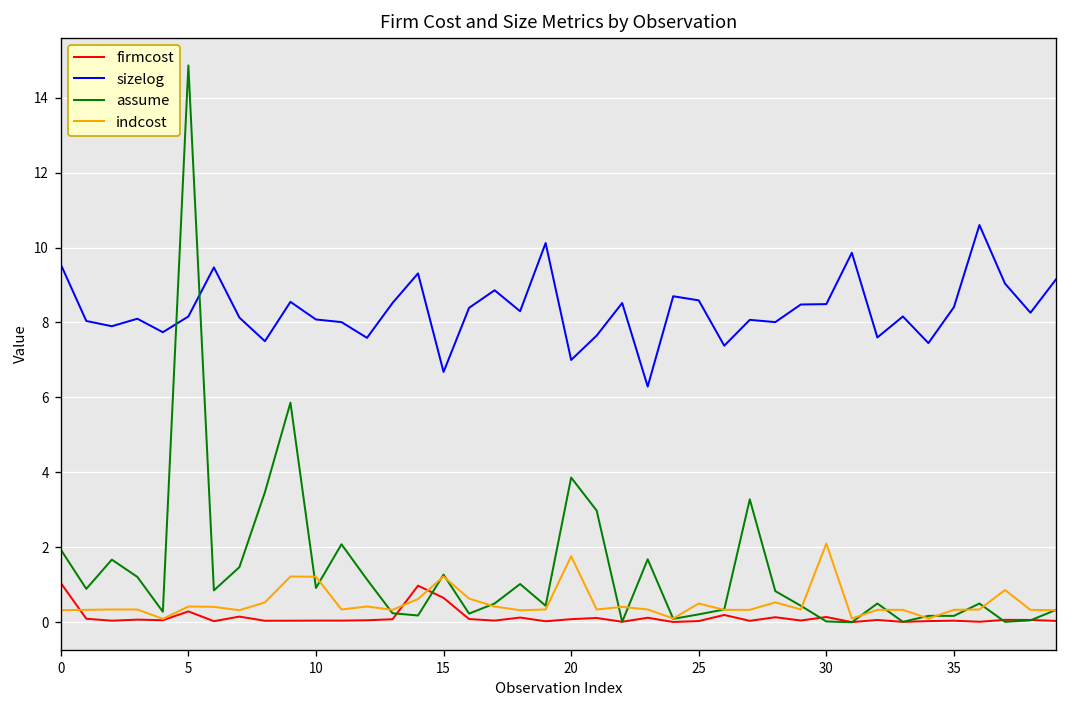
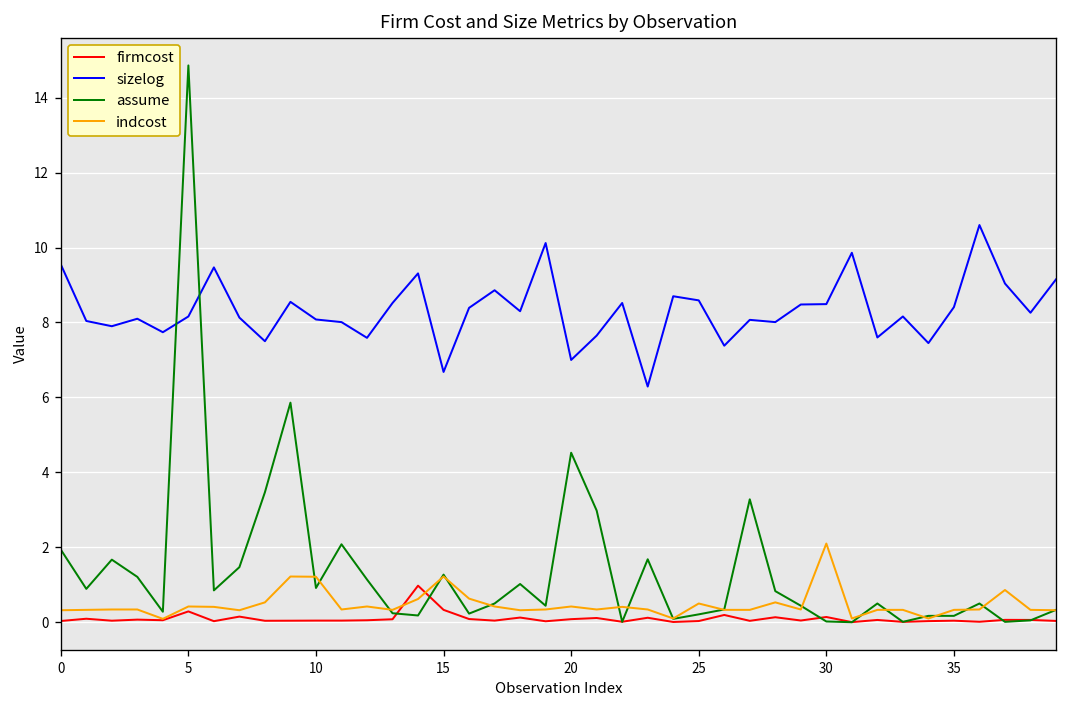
firmcost, 0: 1.0 -> 0.0
firmcost, 15: 0.7 -> 0.3
assume, 20: 3.9 -> 4.5
indcost, 20: 1.8 -> 0.4
